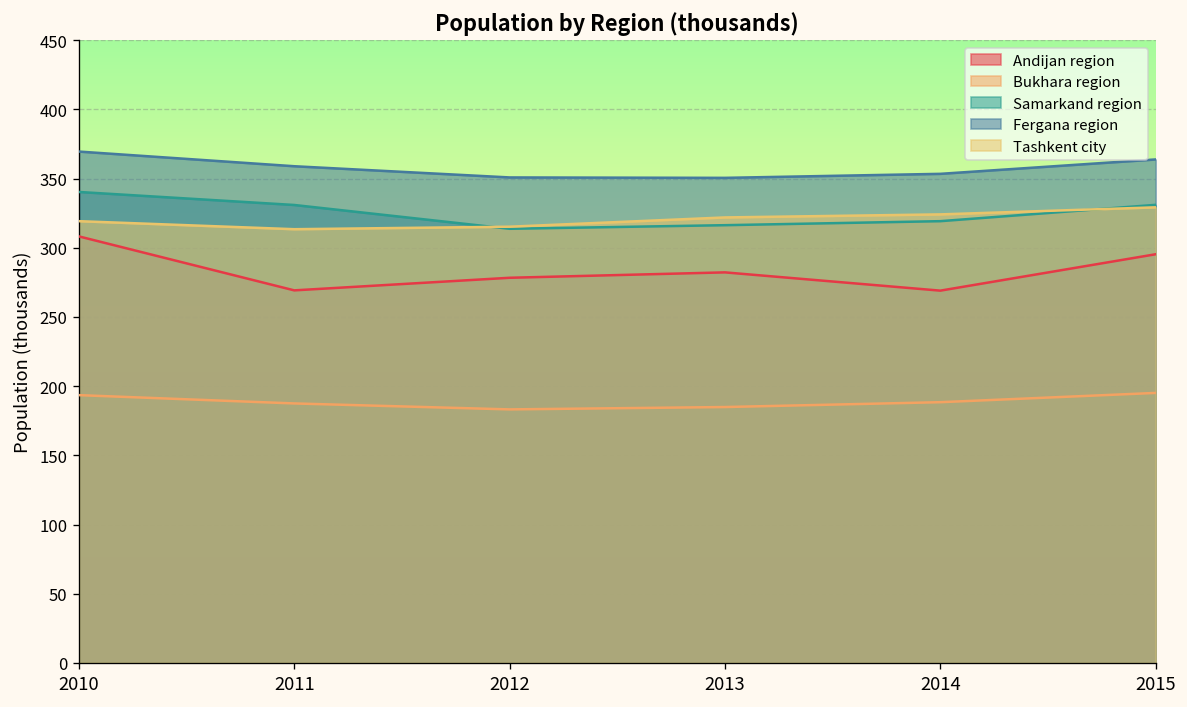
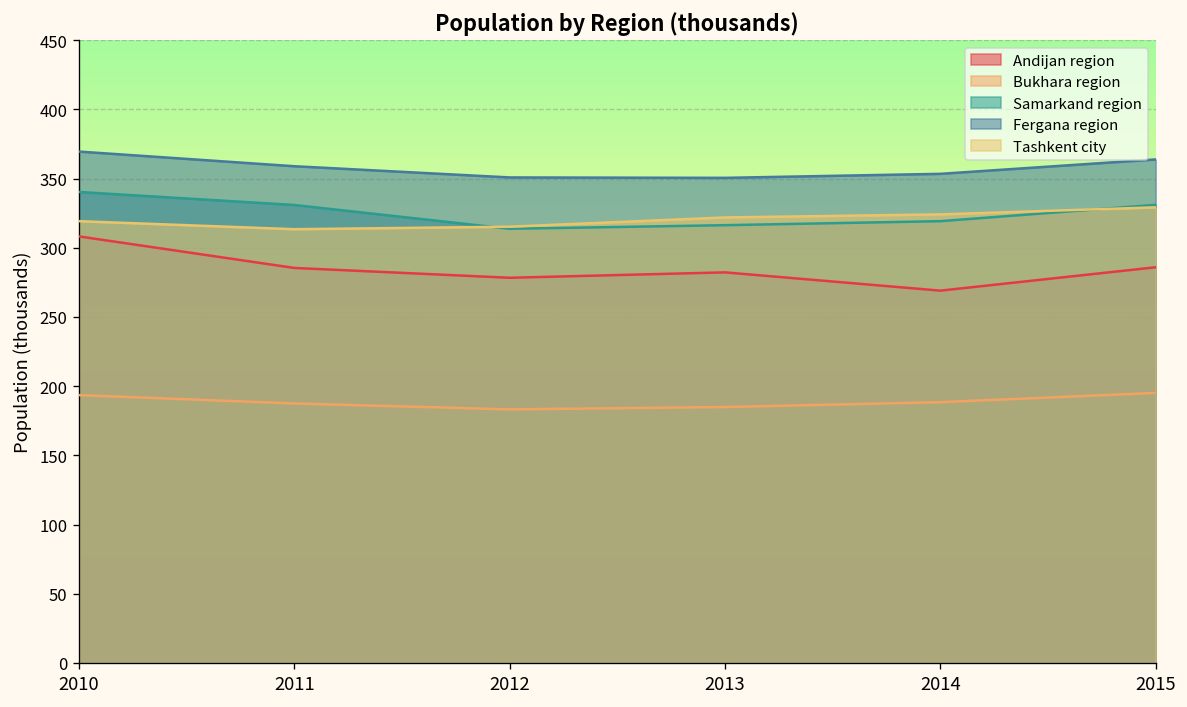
Andijan region, 2011: 269 -> 285
Andijan region, 2015: 295 -> 286
